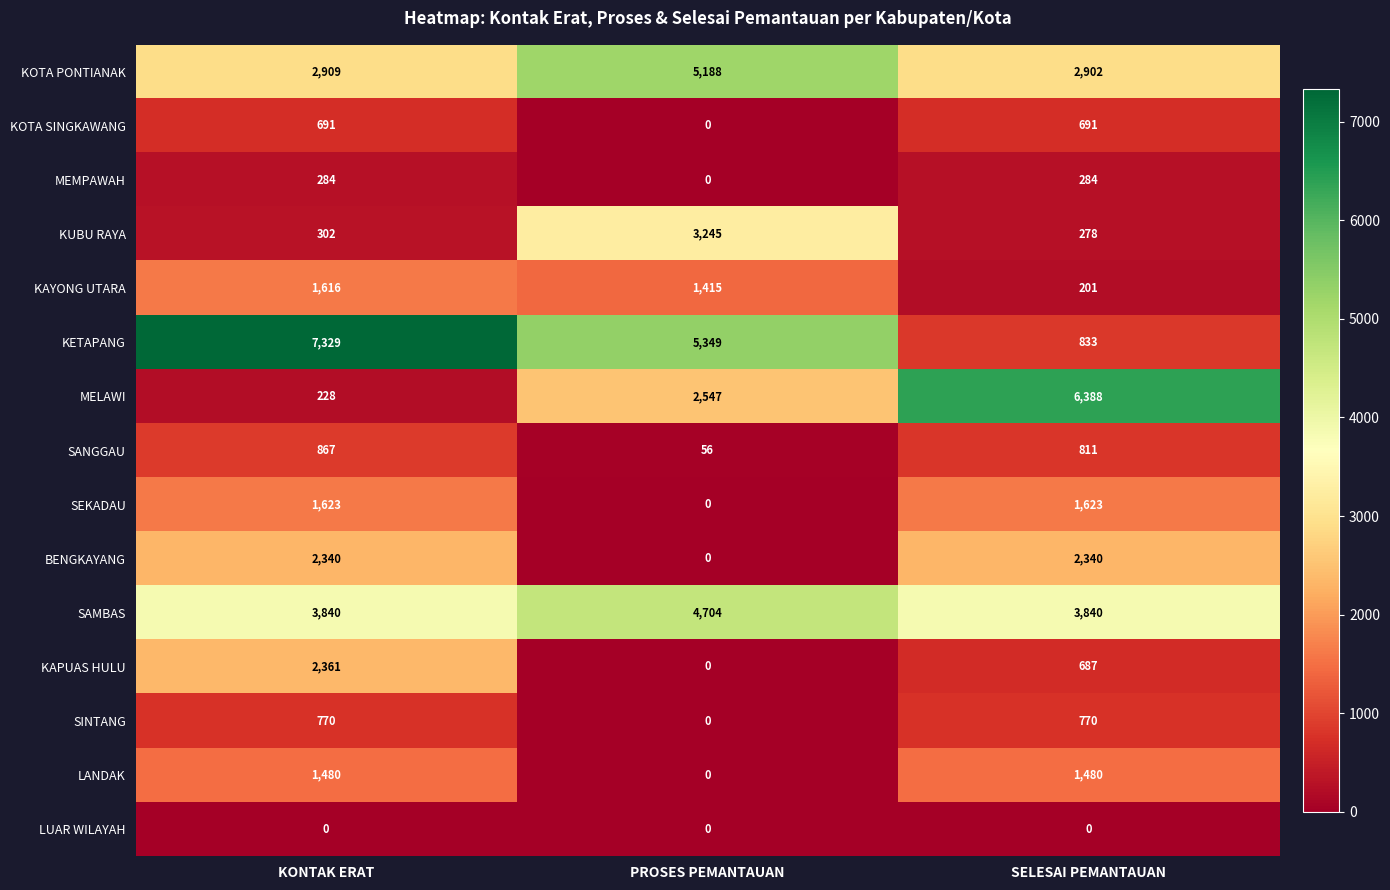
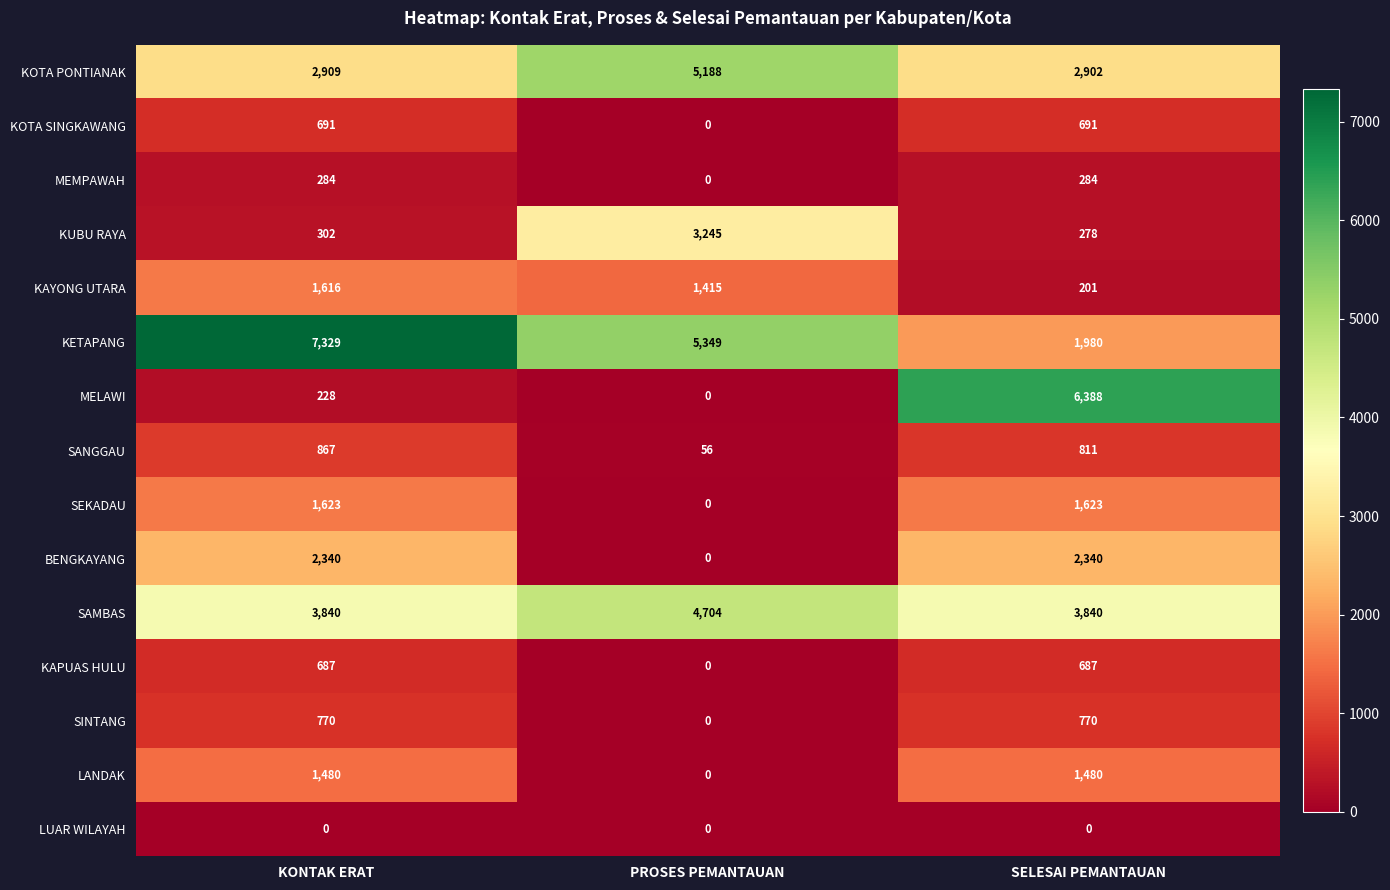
KETAPANG, SELESAI PEMANTAUAN: 833 -> 1,980
MELAWI, PROSES PEMANTAUAN: 2,547 -> 0
KAPUAS HULU, KONTAK ERAT: 2,361 -> 687
